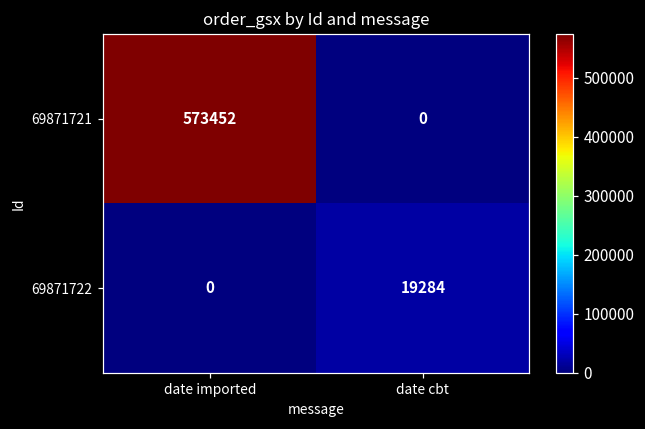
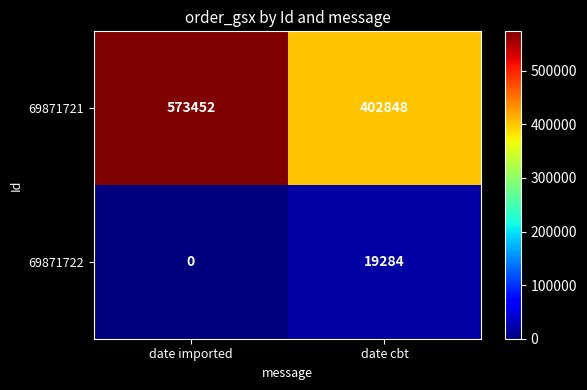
69871721, date cbt: 0 -> 402848
